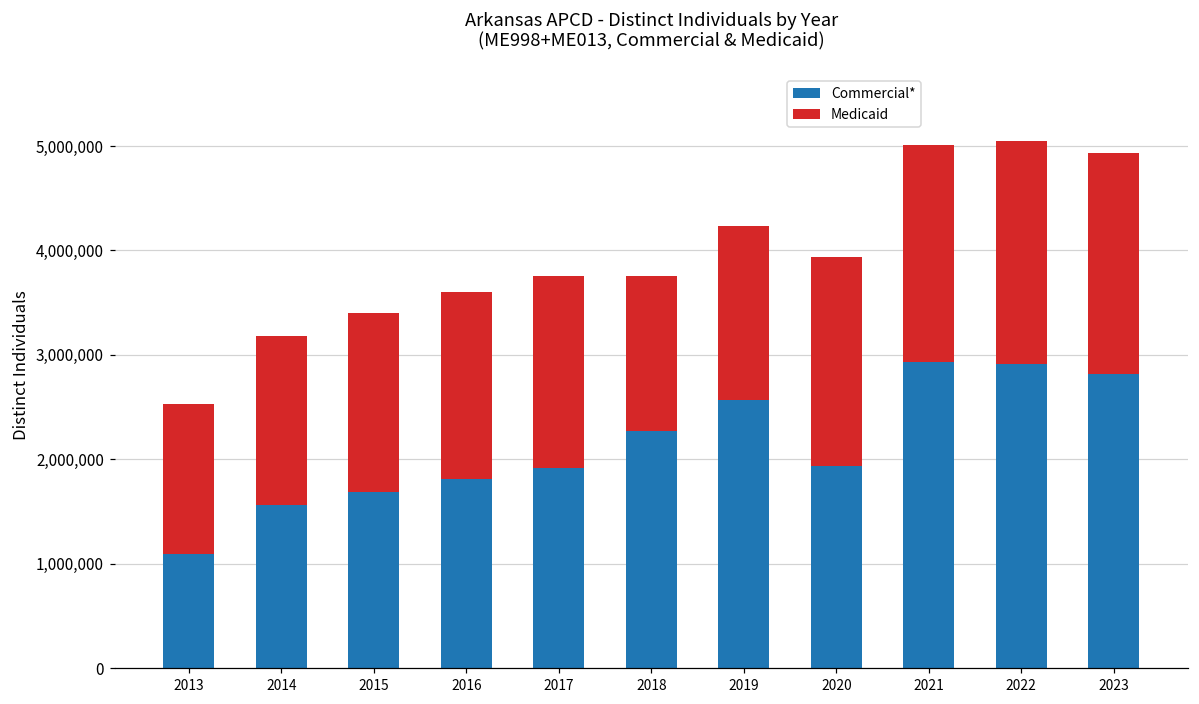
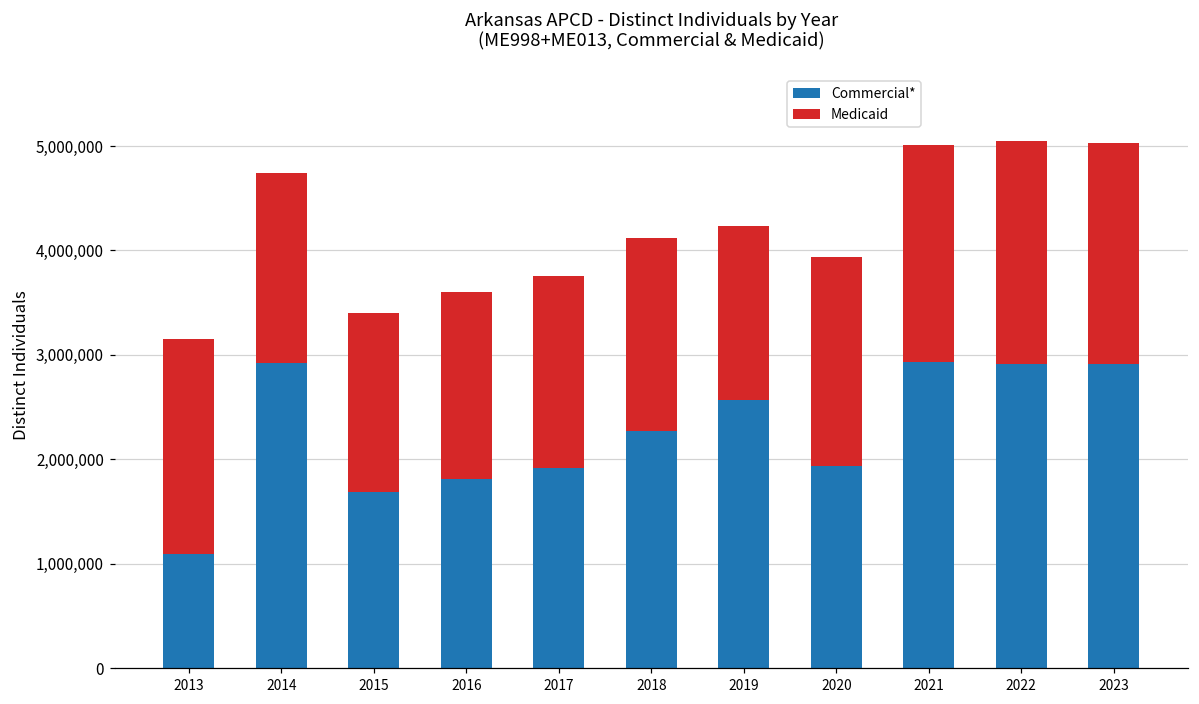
Medicaid, 2013: 1,400,000 -> 2,100,000
Commercial*, 2014: 1,600,000 -> 2,900,000
Medicaid, 2014: 1,600,000 -> 1,800,000
Medicaid, 2018: 1,500,000 -> 1,800,000
Commercial*, 2023: 2,800,000 -> 2,900,000
